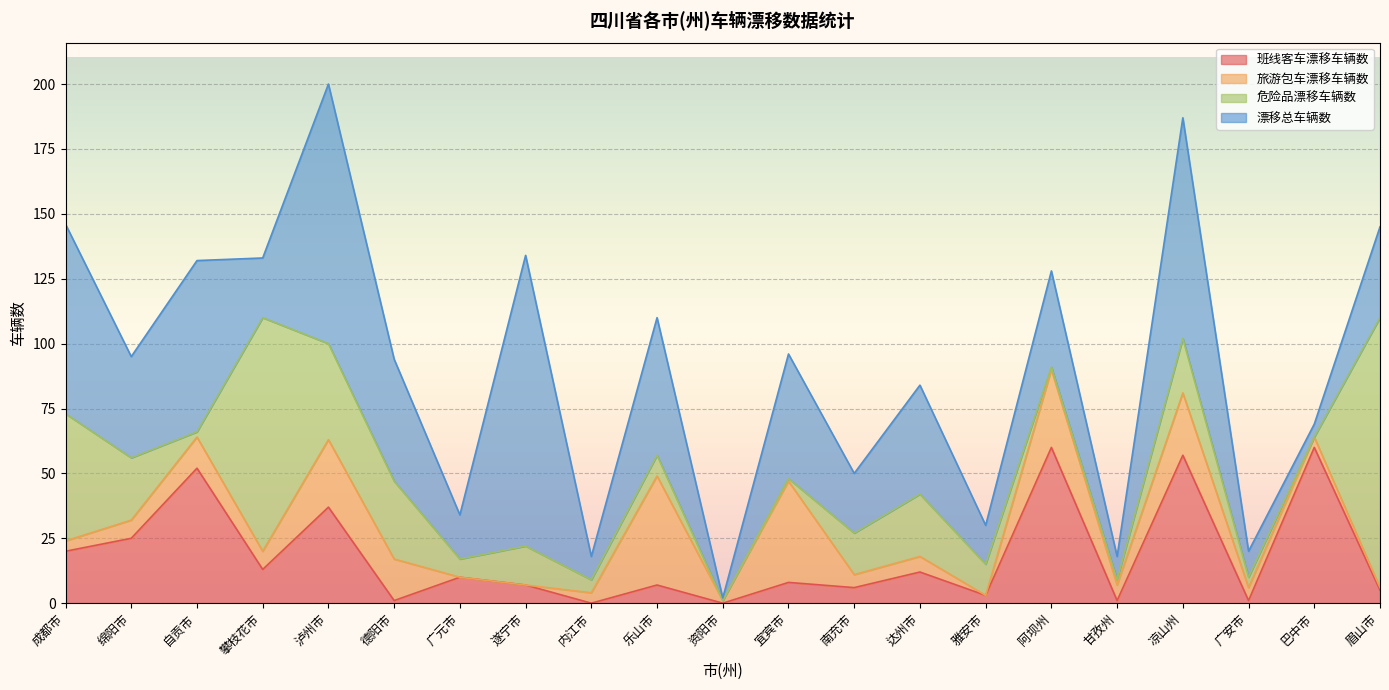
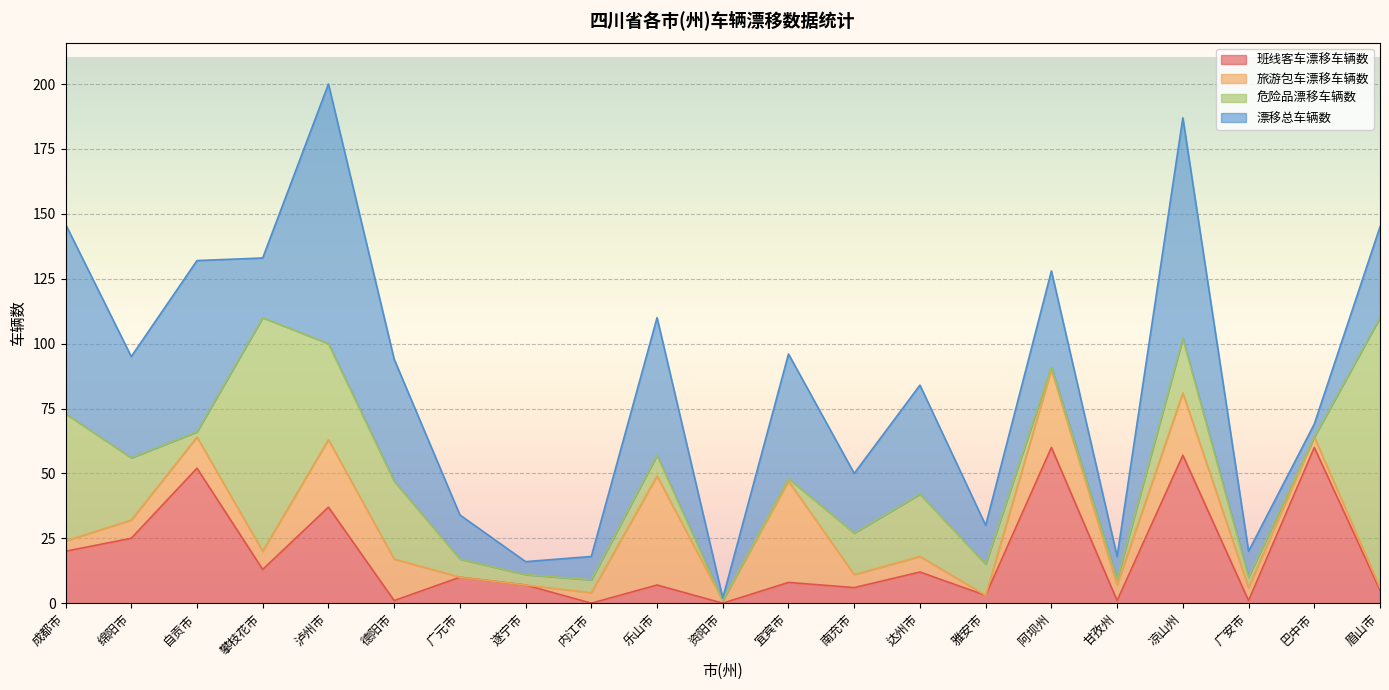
危险品漂移车辆数, 遂宁市: 15 -> 4
漂移总车辆数, 遂宁市: 112 -> 5
